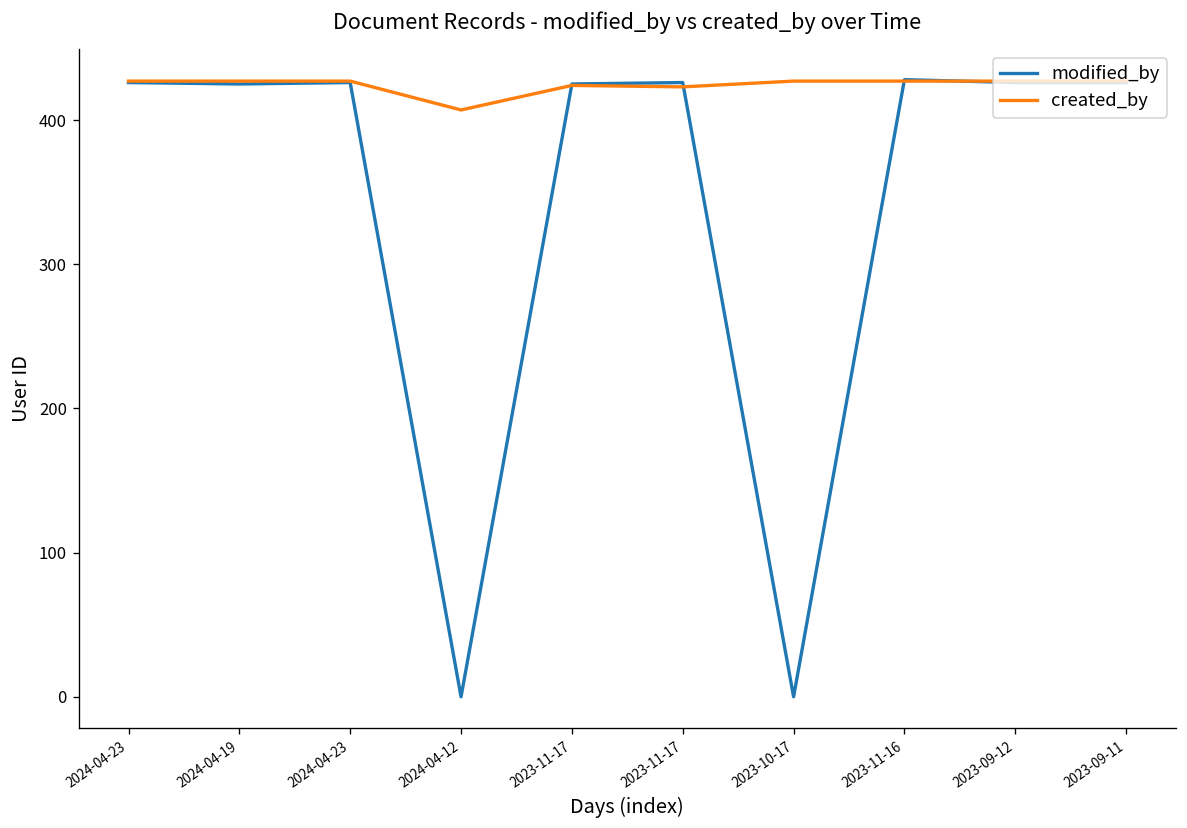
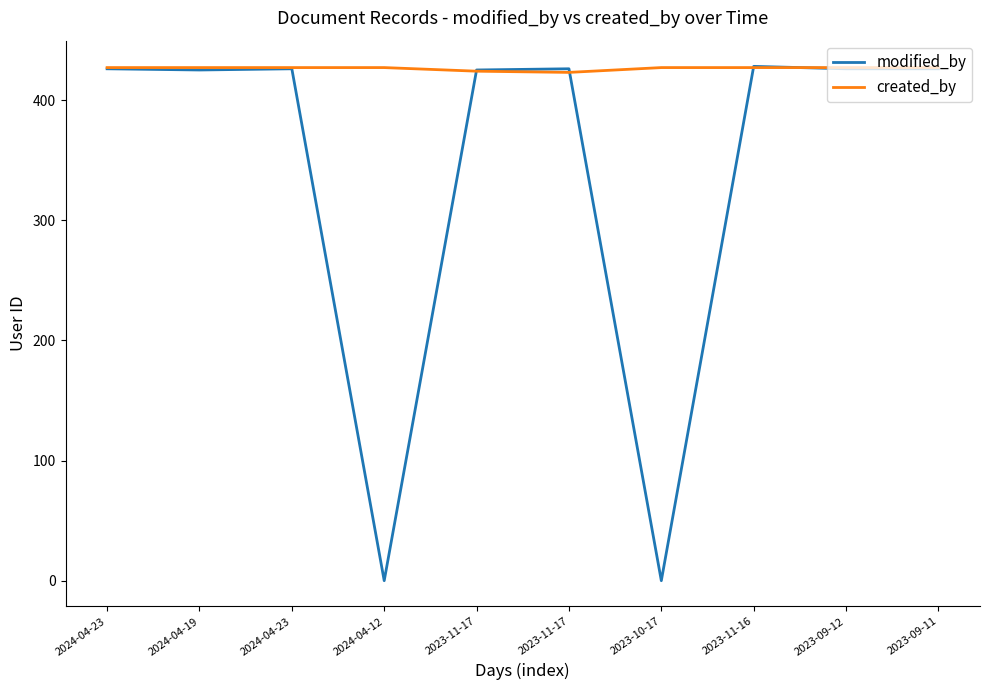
created_by, 2024-04-12: 407 -> 427
